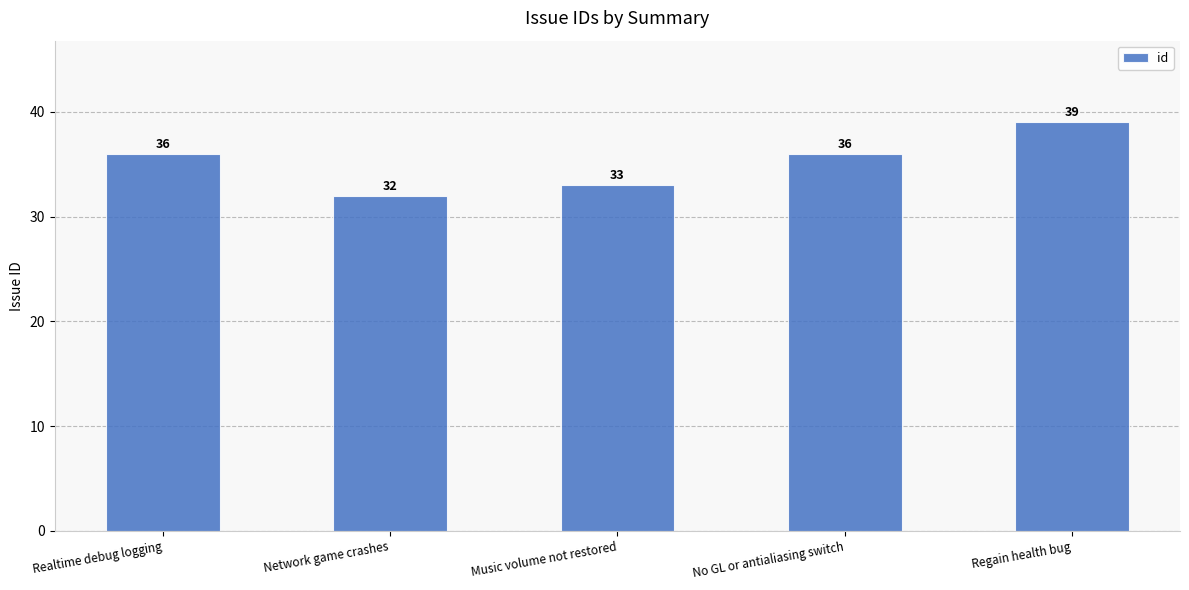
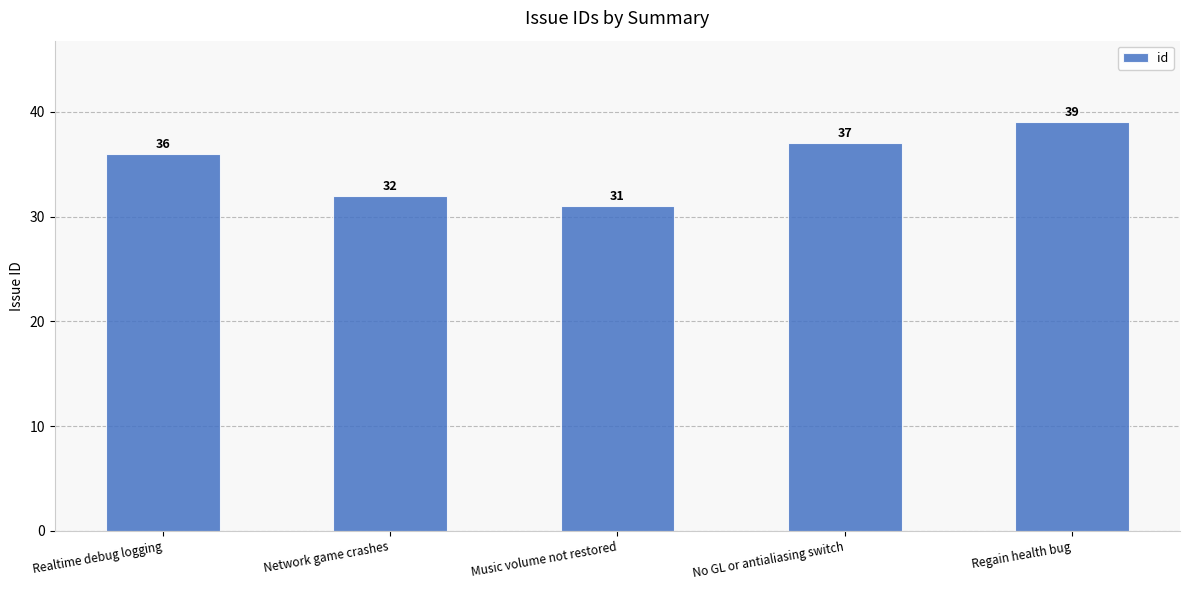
Music volume not restored: 33 -> 31
No GL or antialiasing switch: 36 -> 37
